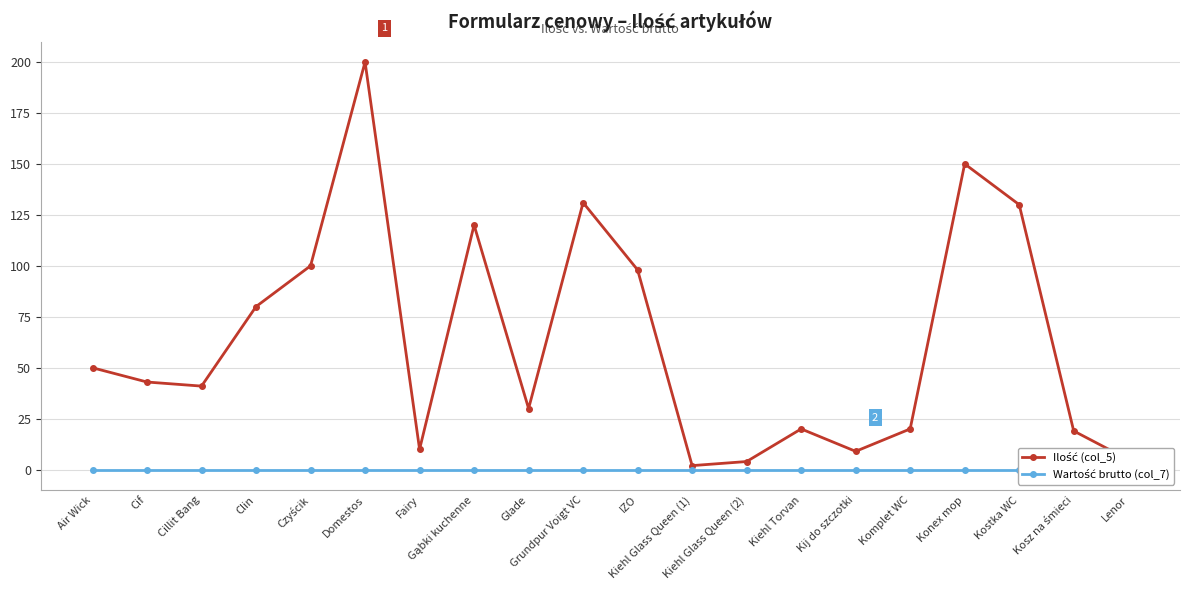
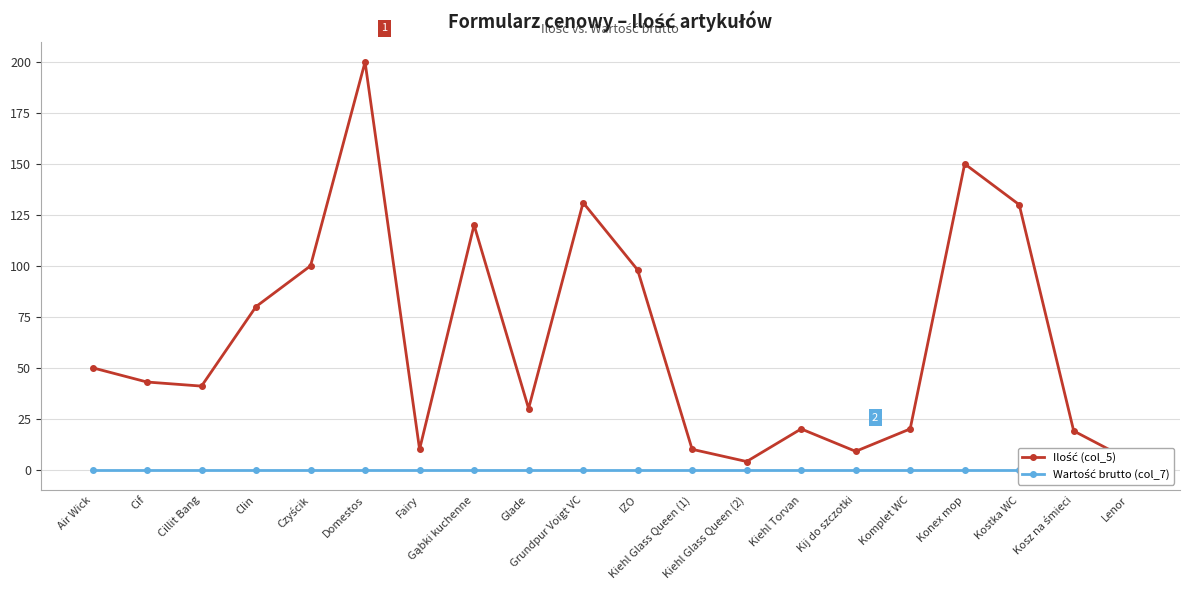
Ilość (col_5), Kiehl Glass Queen (1): 2 -> 10
